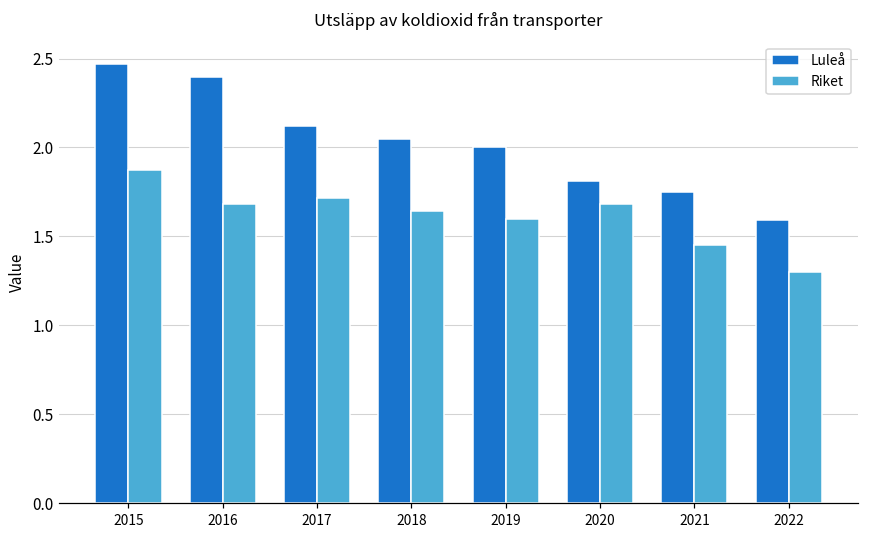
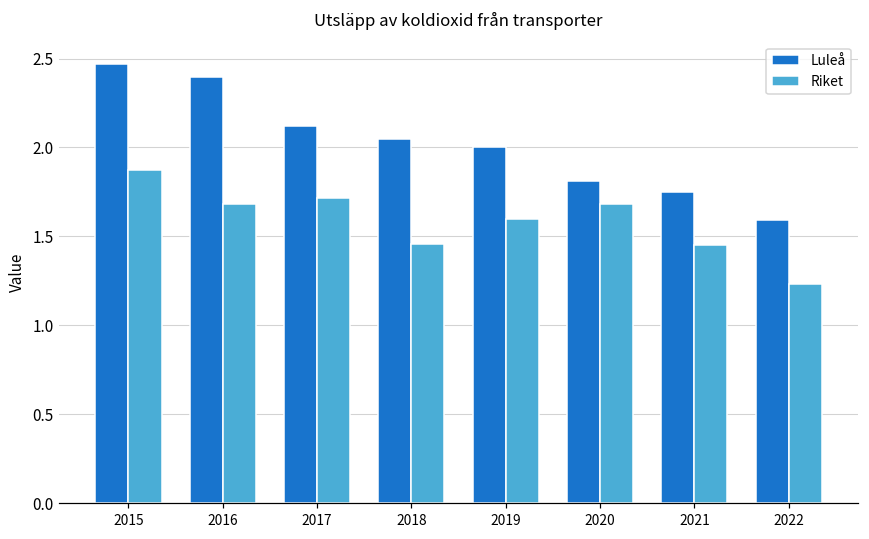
Riket, 2018: 1.65 -> 1.46
Riket, 2022: 1.30 -> 1.23
